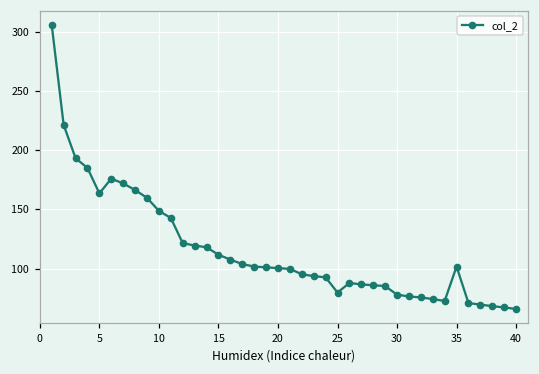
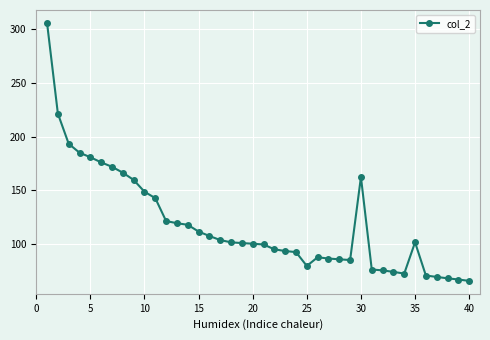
5: 164 -> 181
30: 78 -> 163
